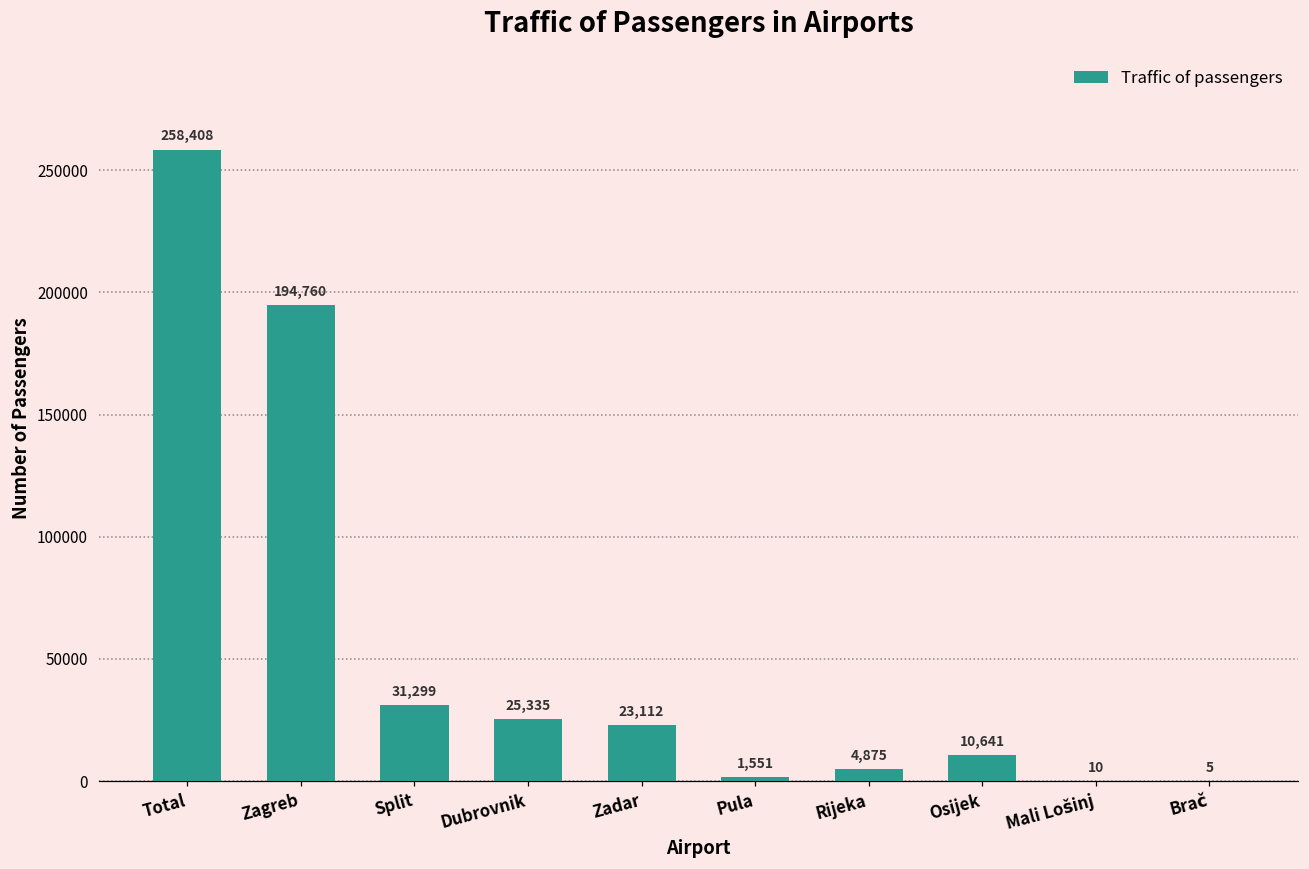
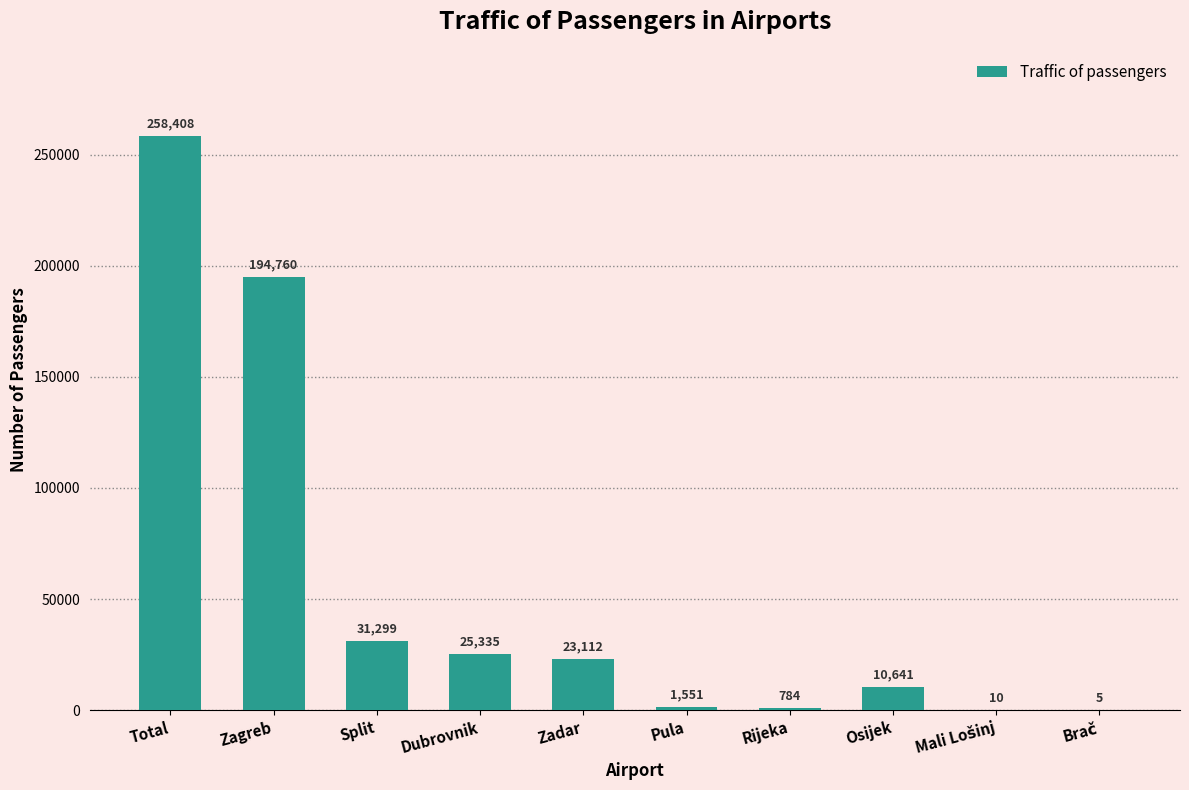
Rijeka: 4,875 -> 784
